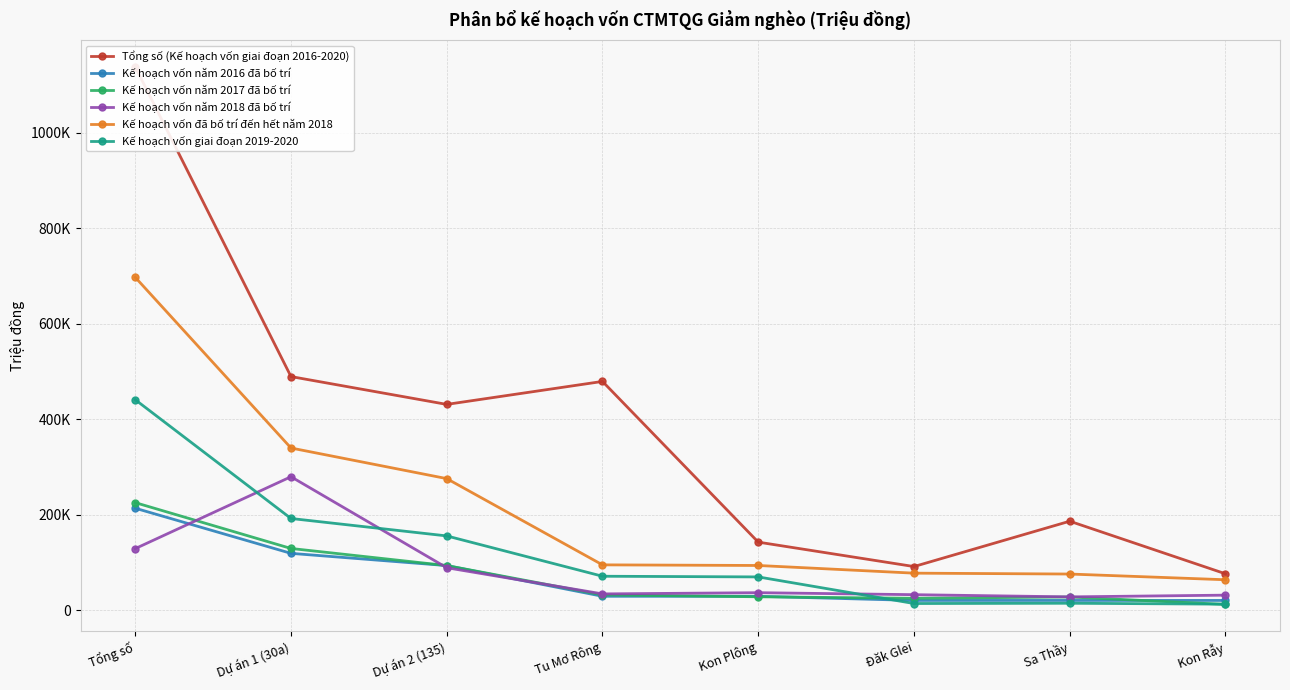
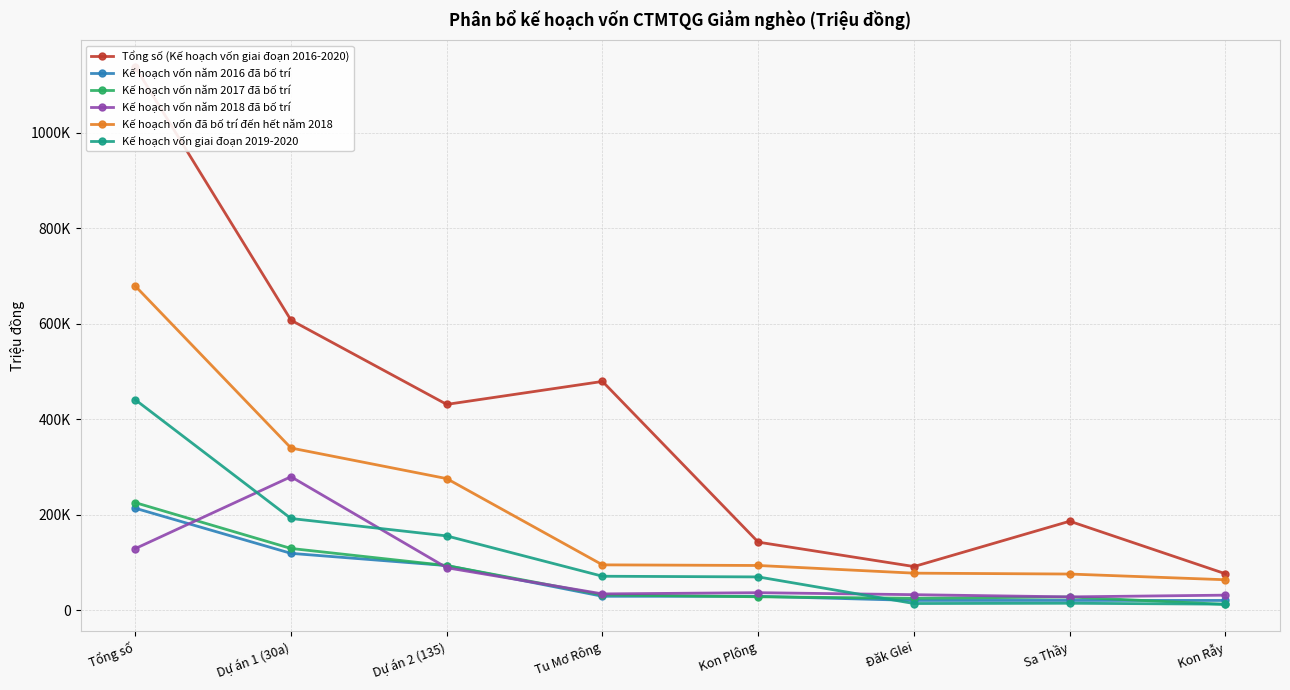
Kế hoạch vốn đã bố trí đến hết năm 2018, Tổng số: 700000 -> 680000
Tổng số (Kế hoạch vốn giai đoạn 2016-2020), Dự án 1 (30a): 490000 -> 610000
